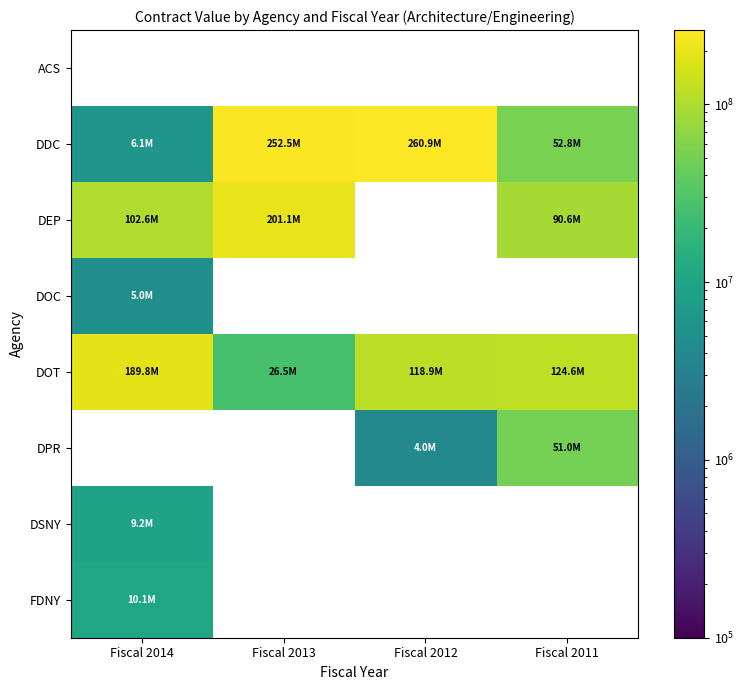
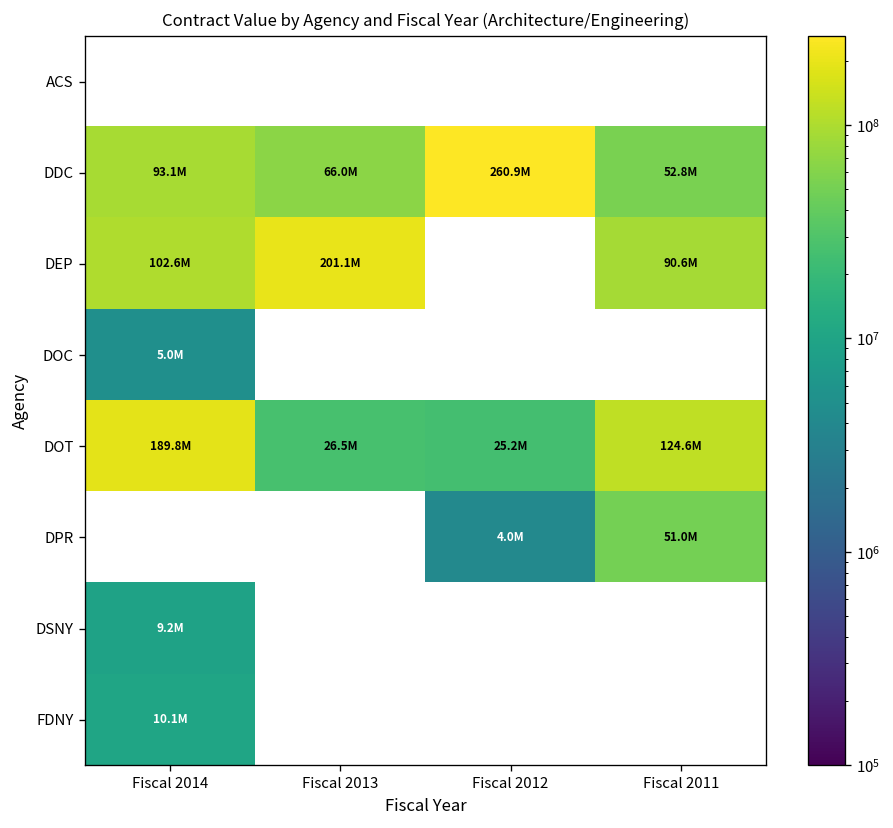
DDC, Fiscal 2014: 6.1M -> 93.1M
DDC, Fiscal 2013: 252.5M -> 66.0M
DOT, Fiscal 2012: 118.9M -> 25.2M
